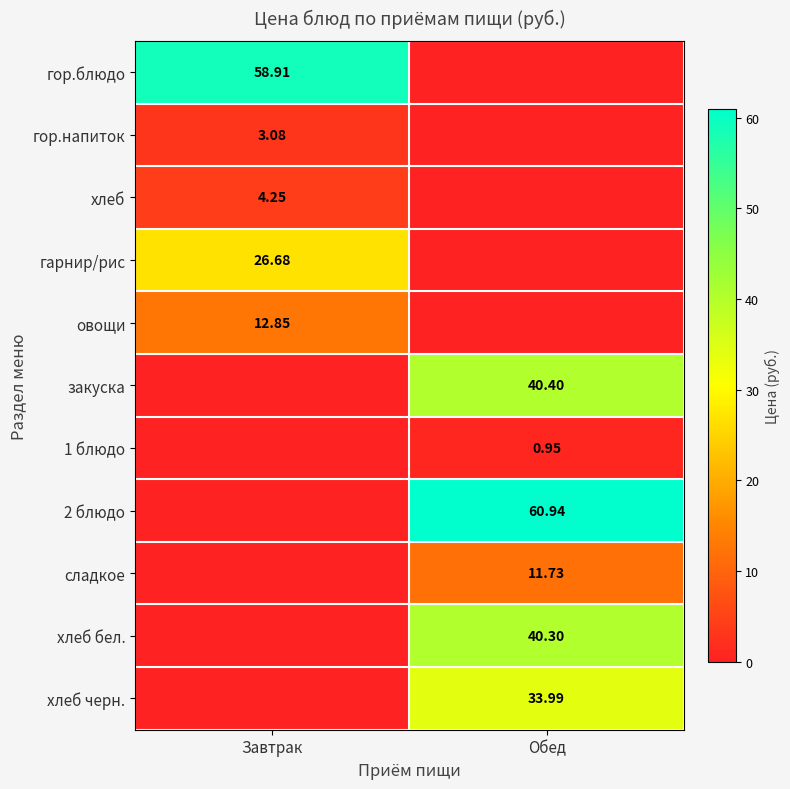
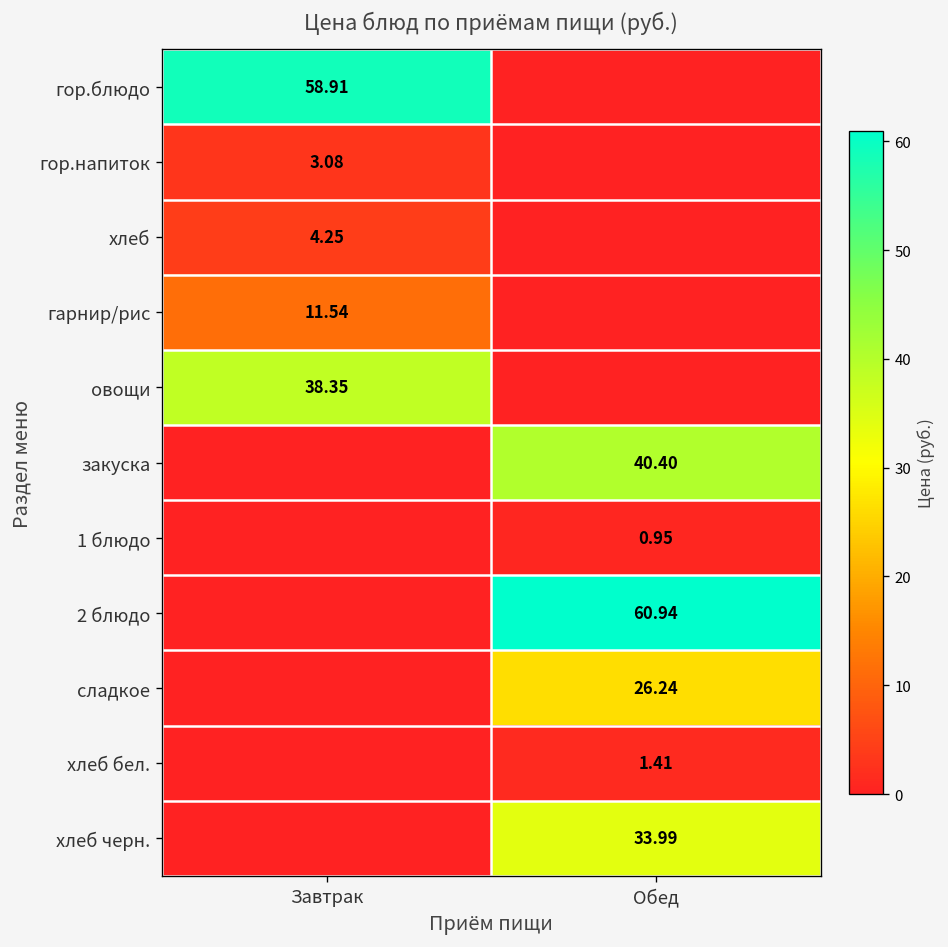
гарнир/рис, Завтрак: 26.68 -> 11.54
овощи, Завтрак: 12.85 -> 38.35
сладкое, Обед: 11.73 -> 26.24
хлеб бел., Обед: 40.30 -> 1.41
